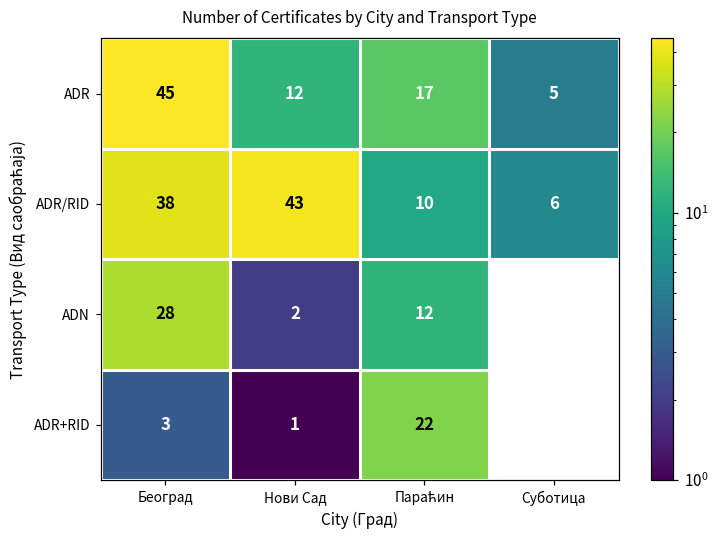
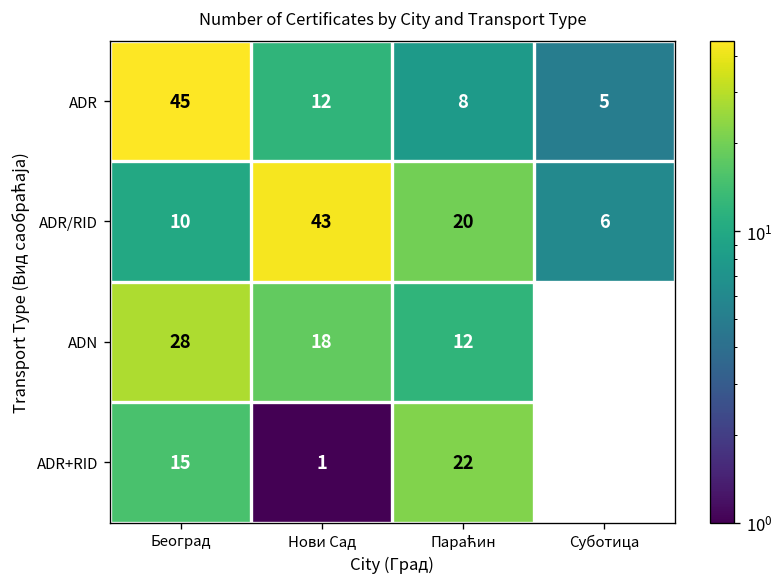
ADR, Параћин: 17 -> 8
ADR/RID, Београд: 38 -> 10
ADR/RID, Параћин: 10 -> 20
ADN, Нови Сад: 2 -> 18
ADR+RID, Београд: 3 -> 15
